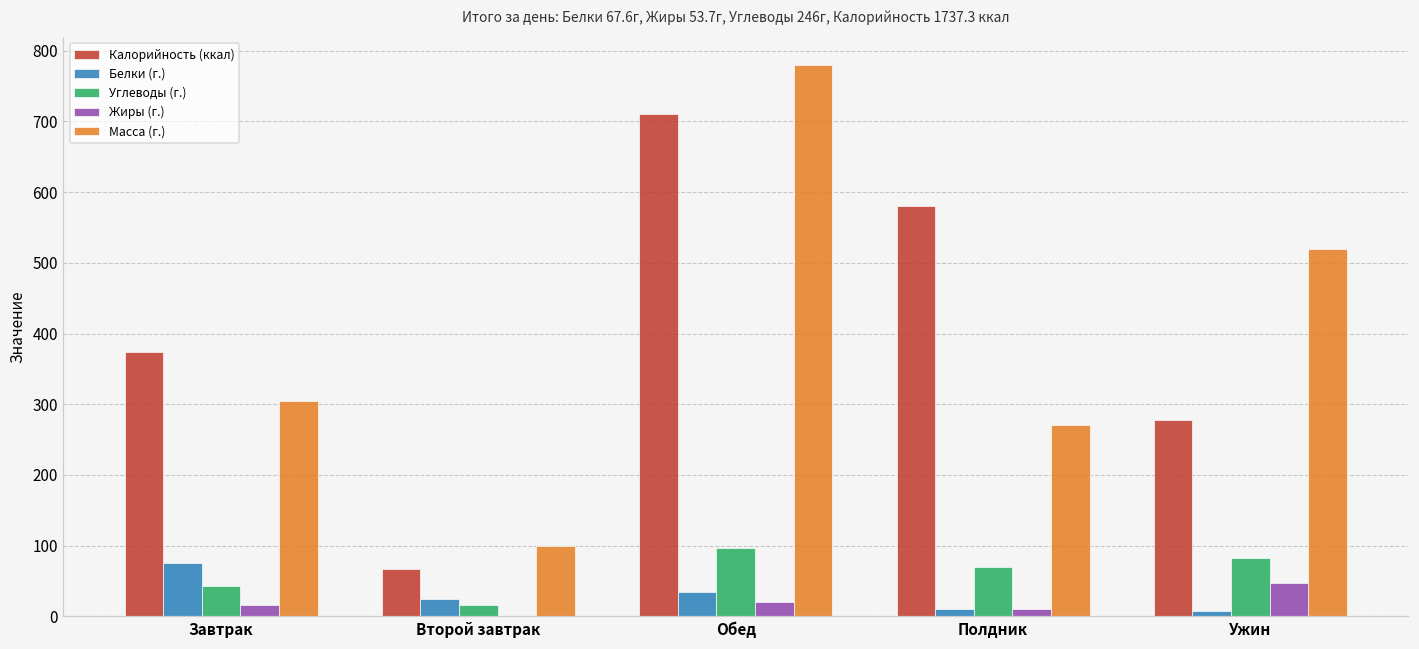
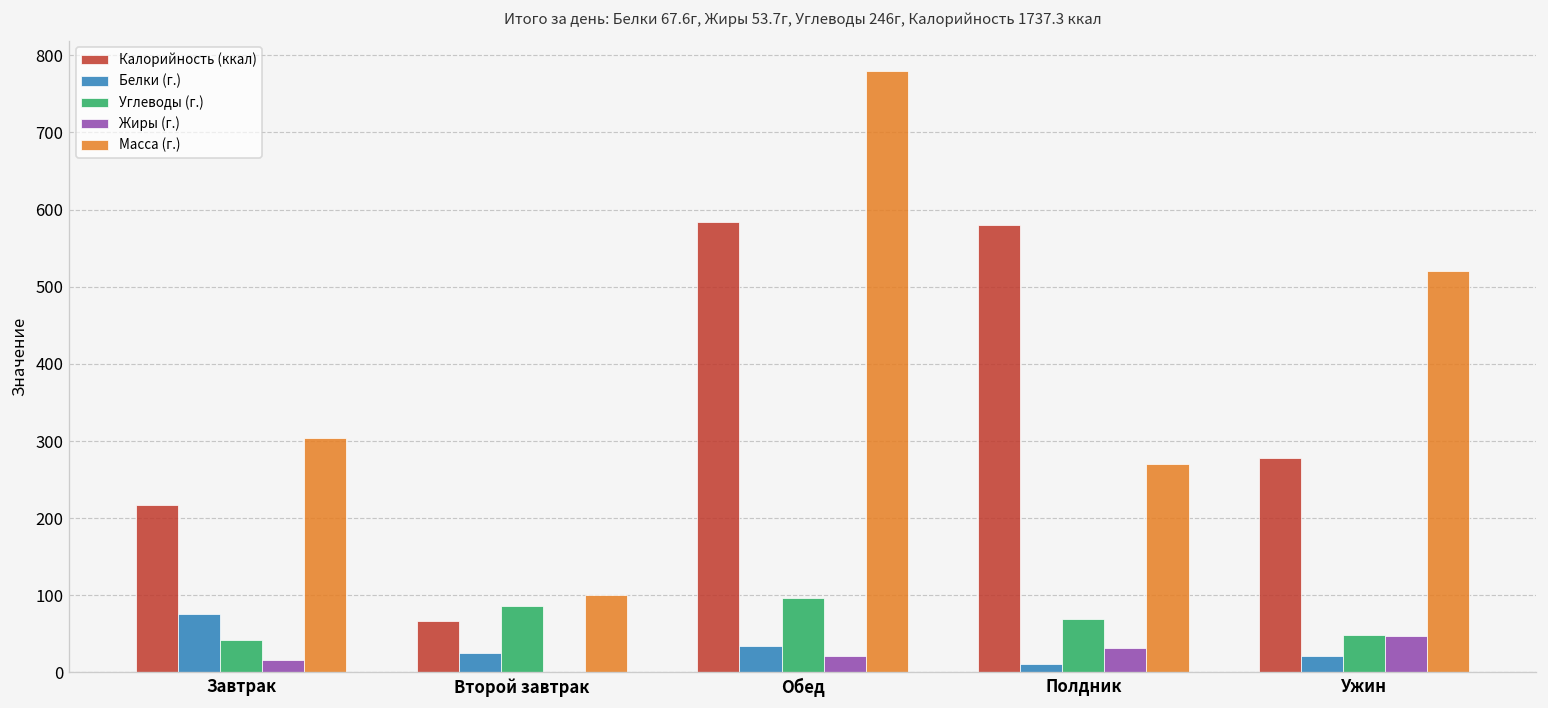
Калорийность (ккал), Завтрак: 370 -> 220
Углеводы (г.), Второй завтрак: 20 -> 90
Калорийность (ккал), Обед: 710 -> 580
Жиры (г.), Полдник: 10 -> 30
Белки (г.), Ужин: 10 -> 20
Углеводы (г.), Ужин: 80 -> 50
